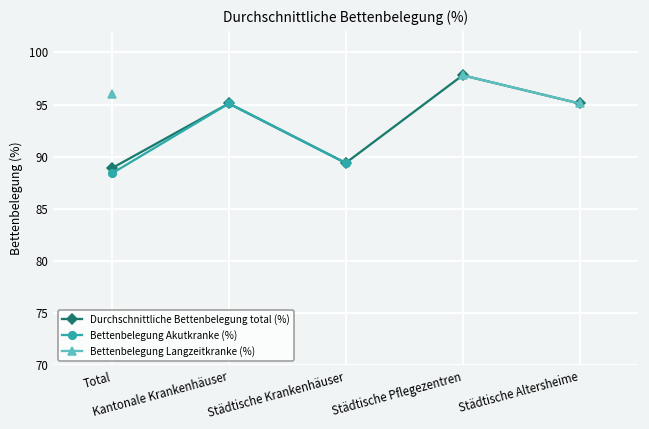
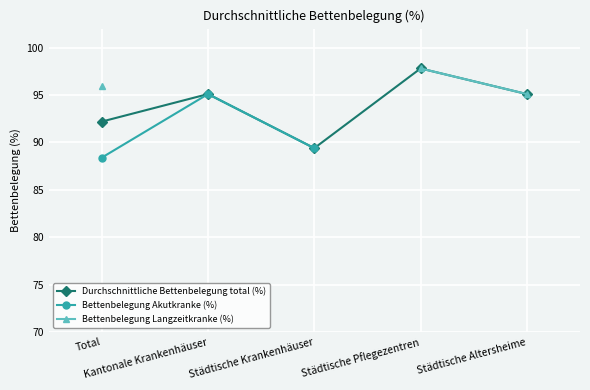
Durchschnittliche Bettenbelegung total (%), Total: 89 -> 92
